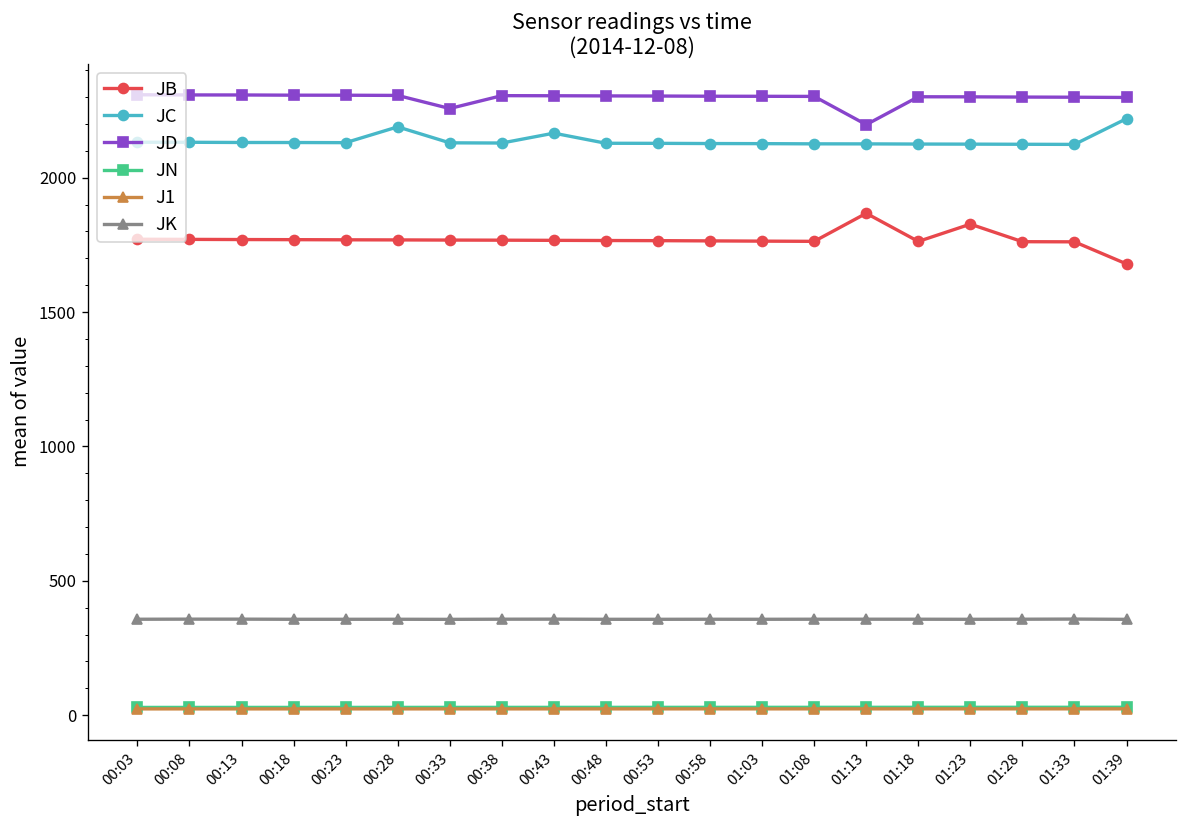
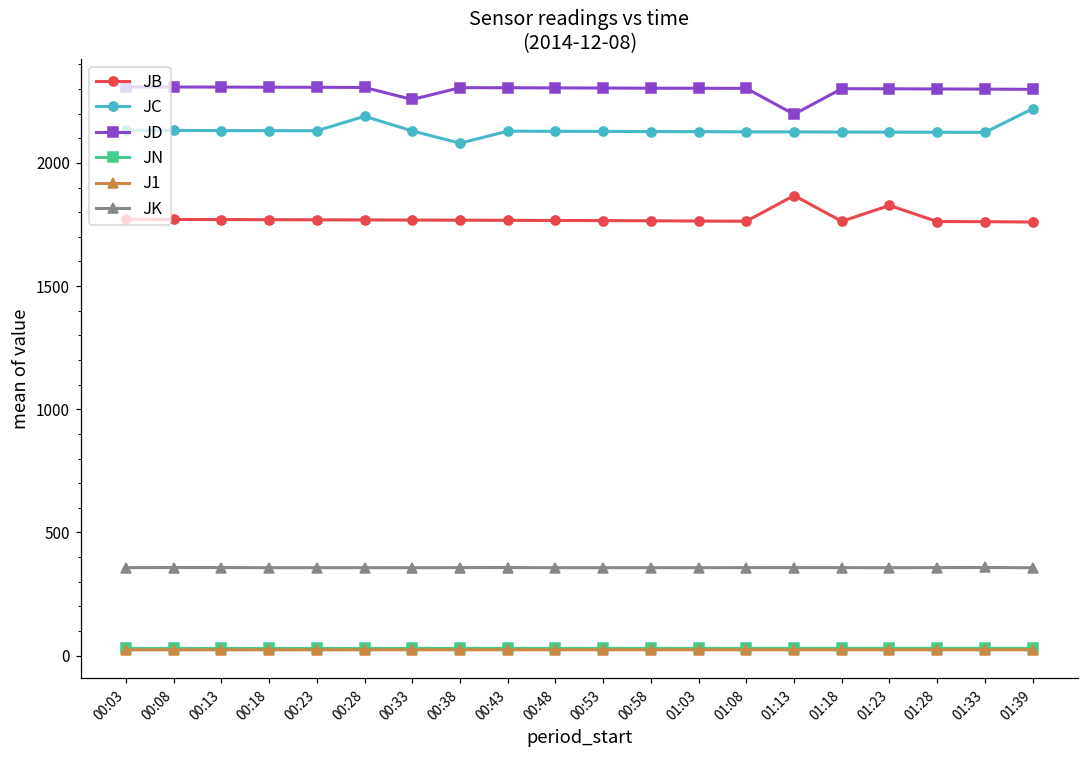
JC, 00:38: 2130 -> 2080
JC, 00:43: 2170 -> 2130
JB, 01:39: 1680 -> 1760
